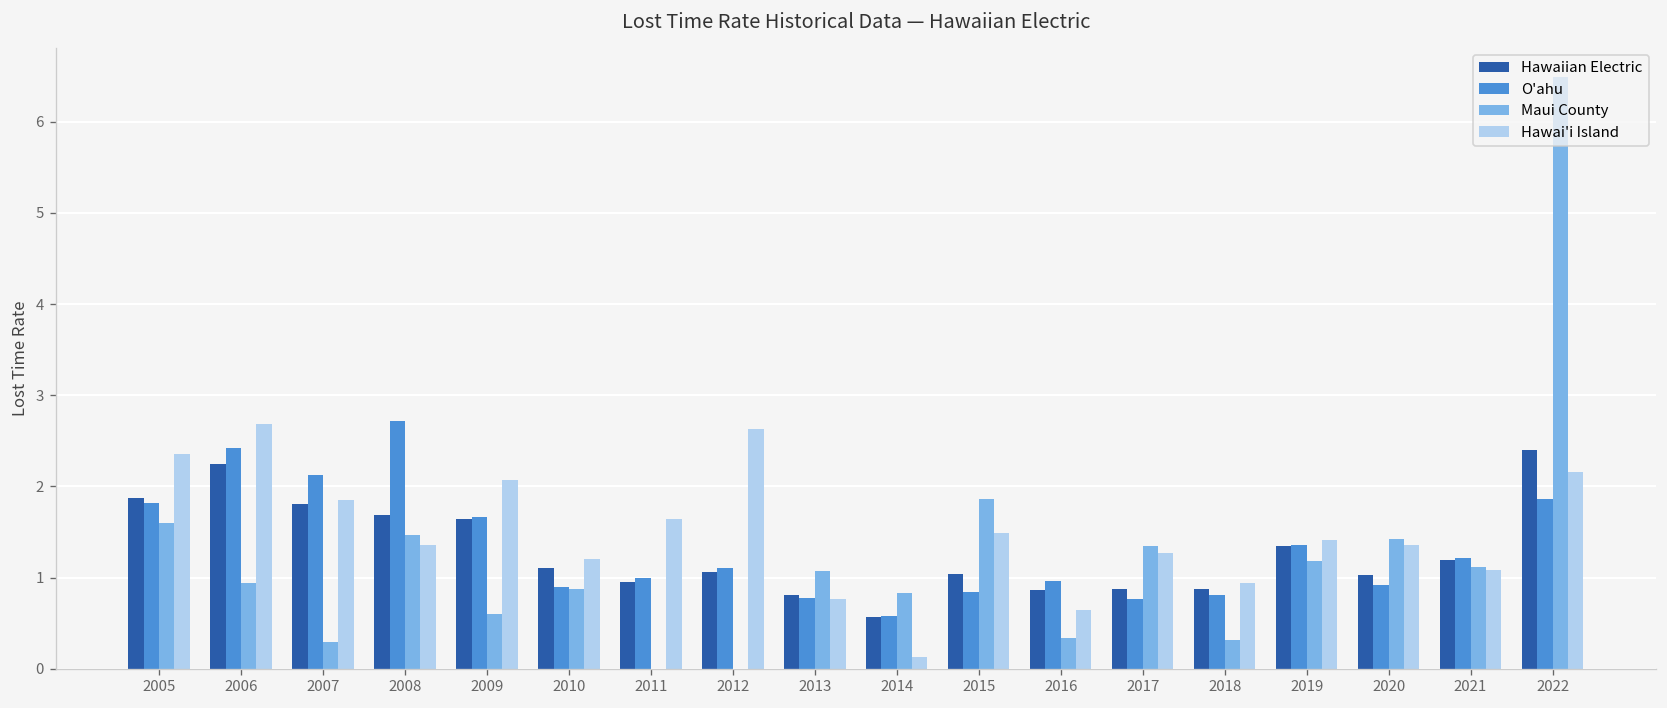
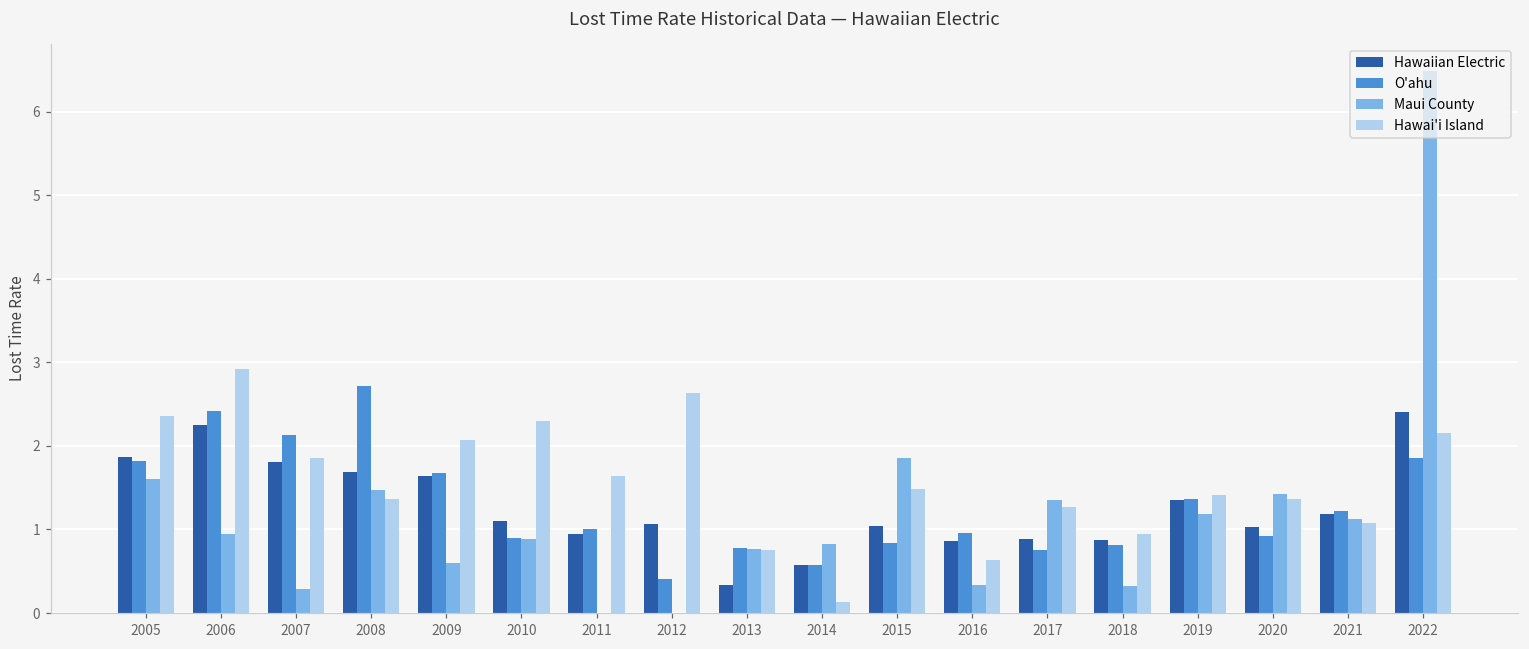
Hawai'i Island, 2006: 2.7 -> 2.9
Hawai'i Island, 2010: 1.2 -> 2.3
O'ahu, 2012: 1.1 -> 0.4
Hawaiian Electric, 2013: 0.8 -> 0.3
Maui County, 2013: 1.1 -> 0.8
